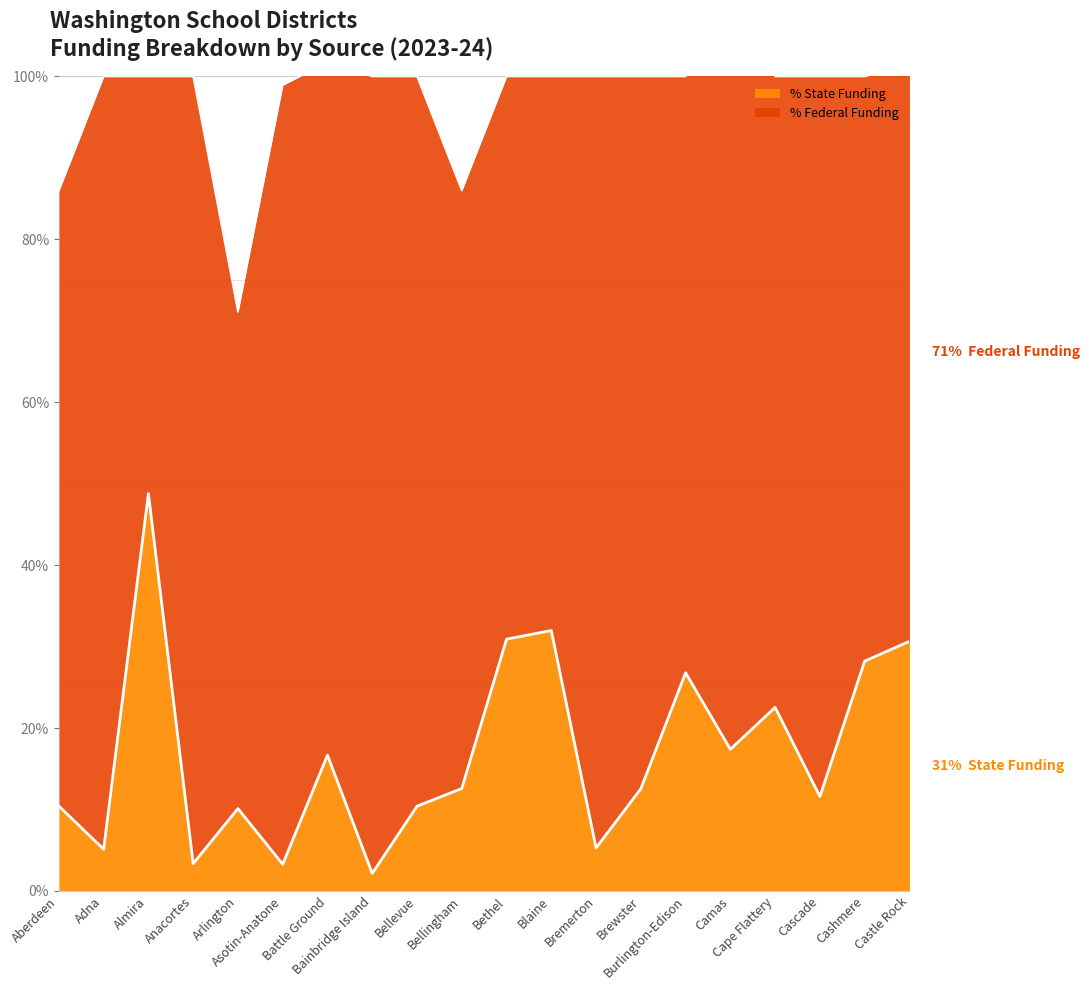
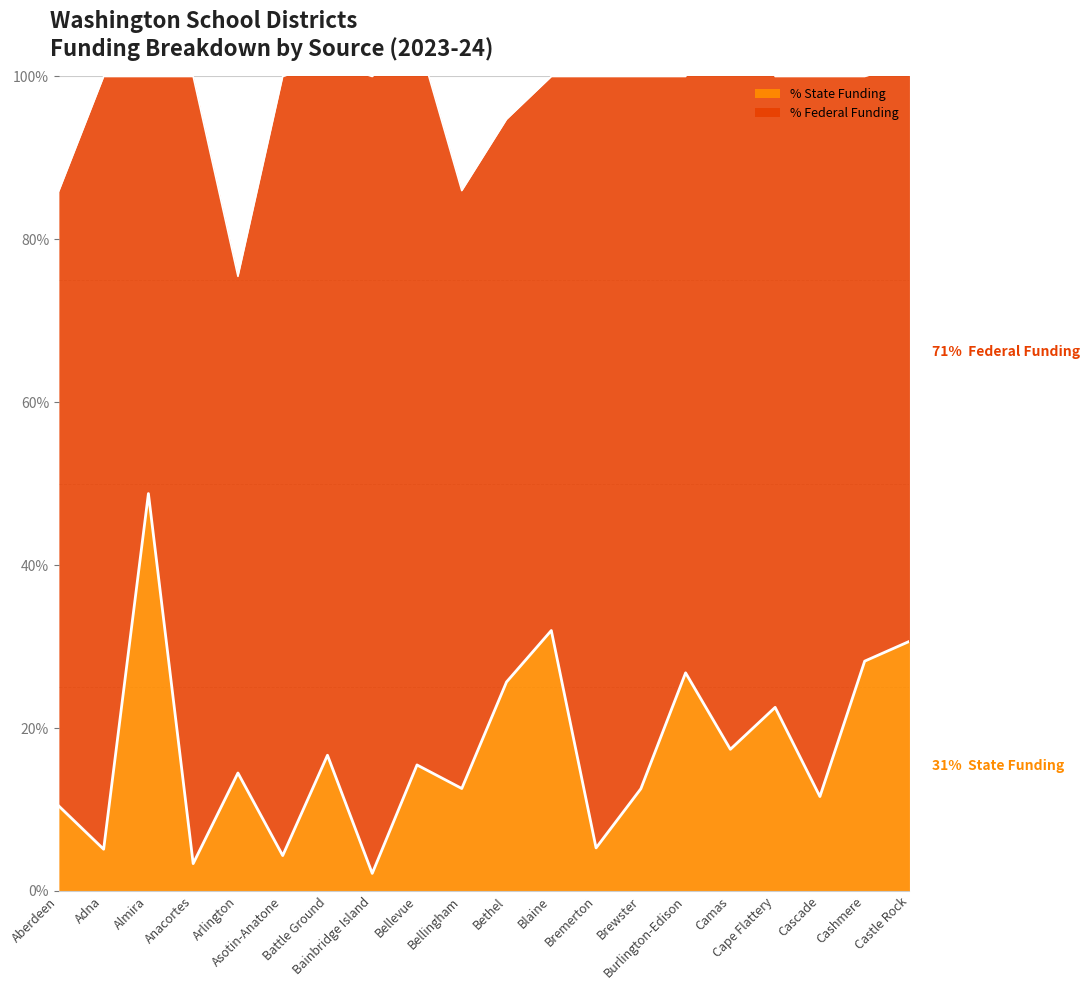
% State Funding, Arlington: 10% -> 14%
% State Funding, Asotin-Anatone: 3% -> 4%
% State Funding, Bellevue: 10% -> 15%
% State Funding, Bethel: 31% -> 26%
